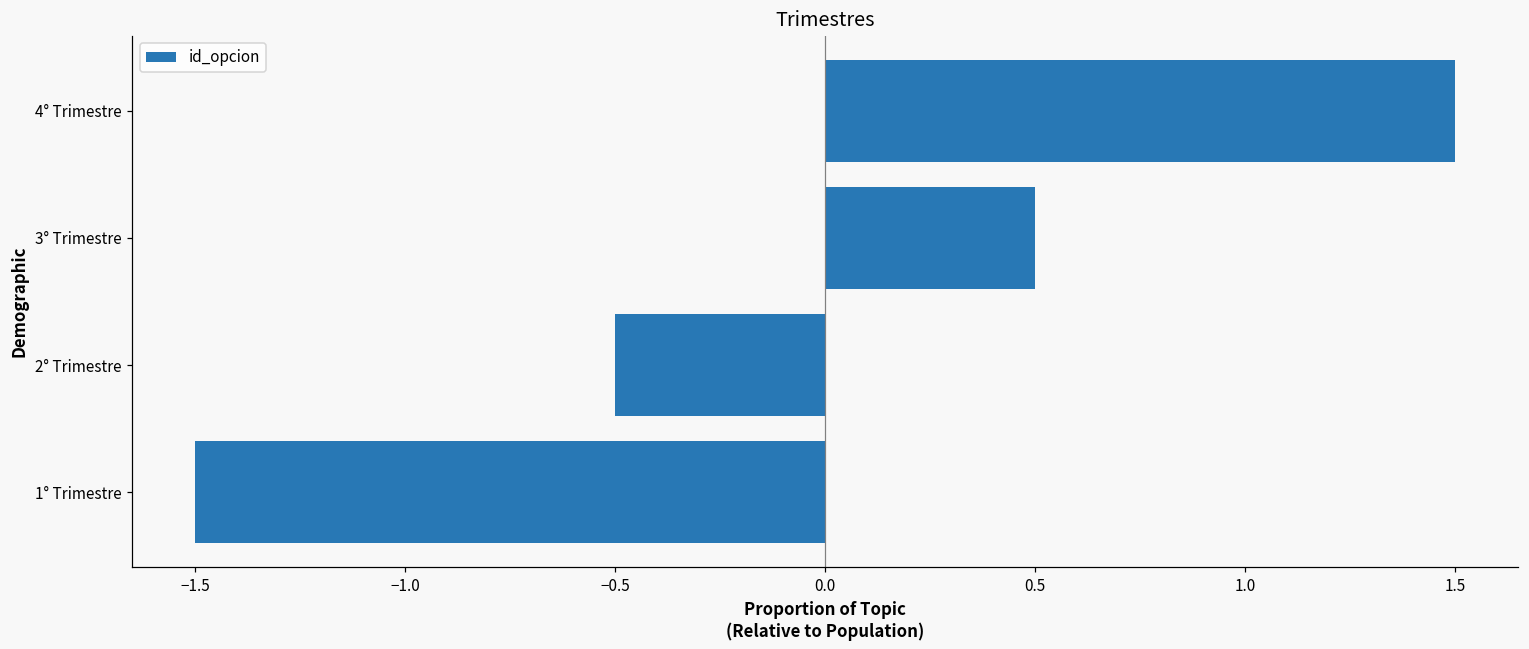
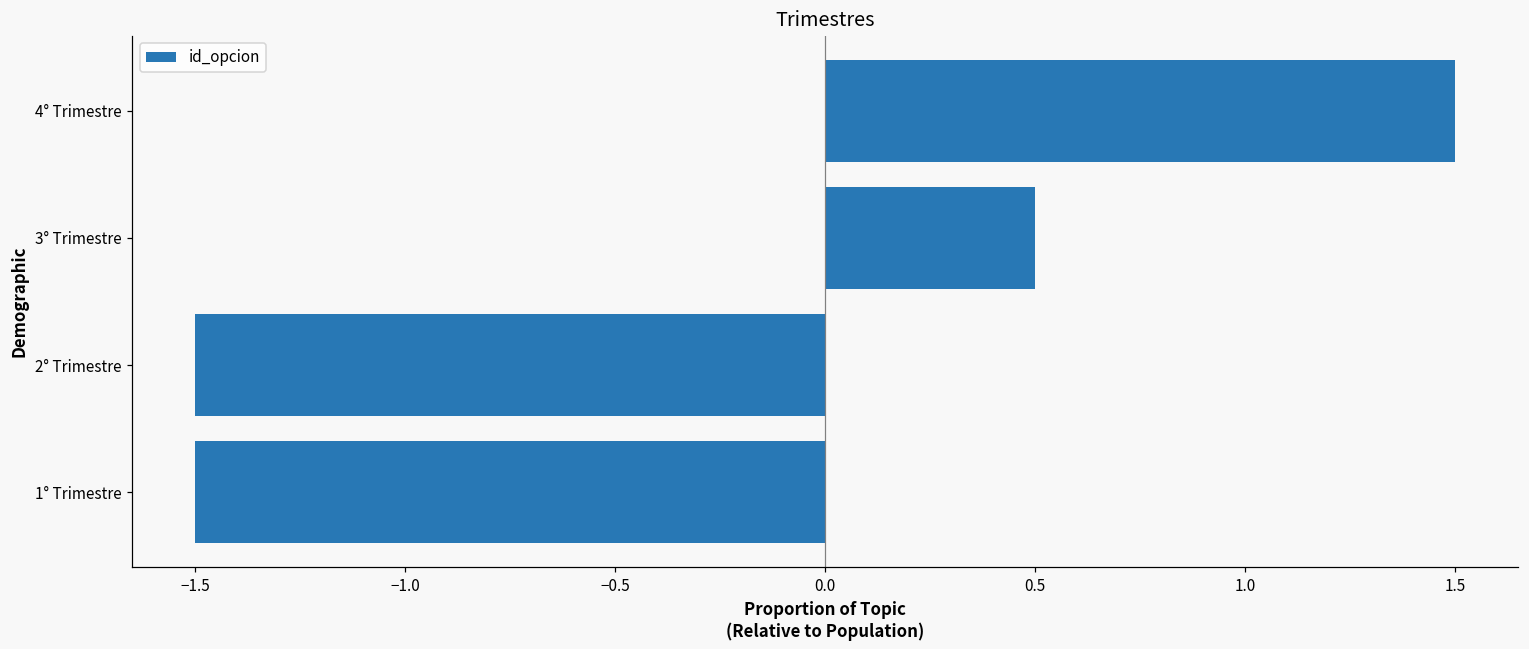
2° Trimestre: -0.50 -> -1.50
